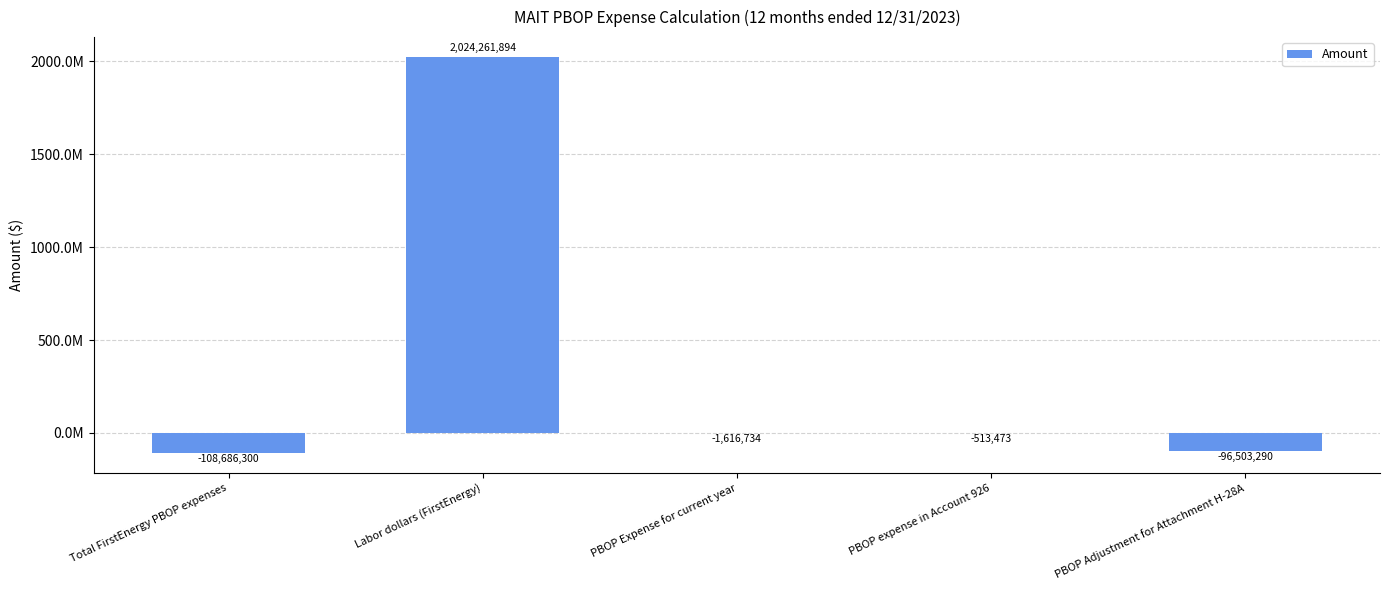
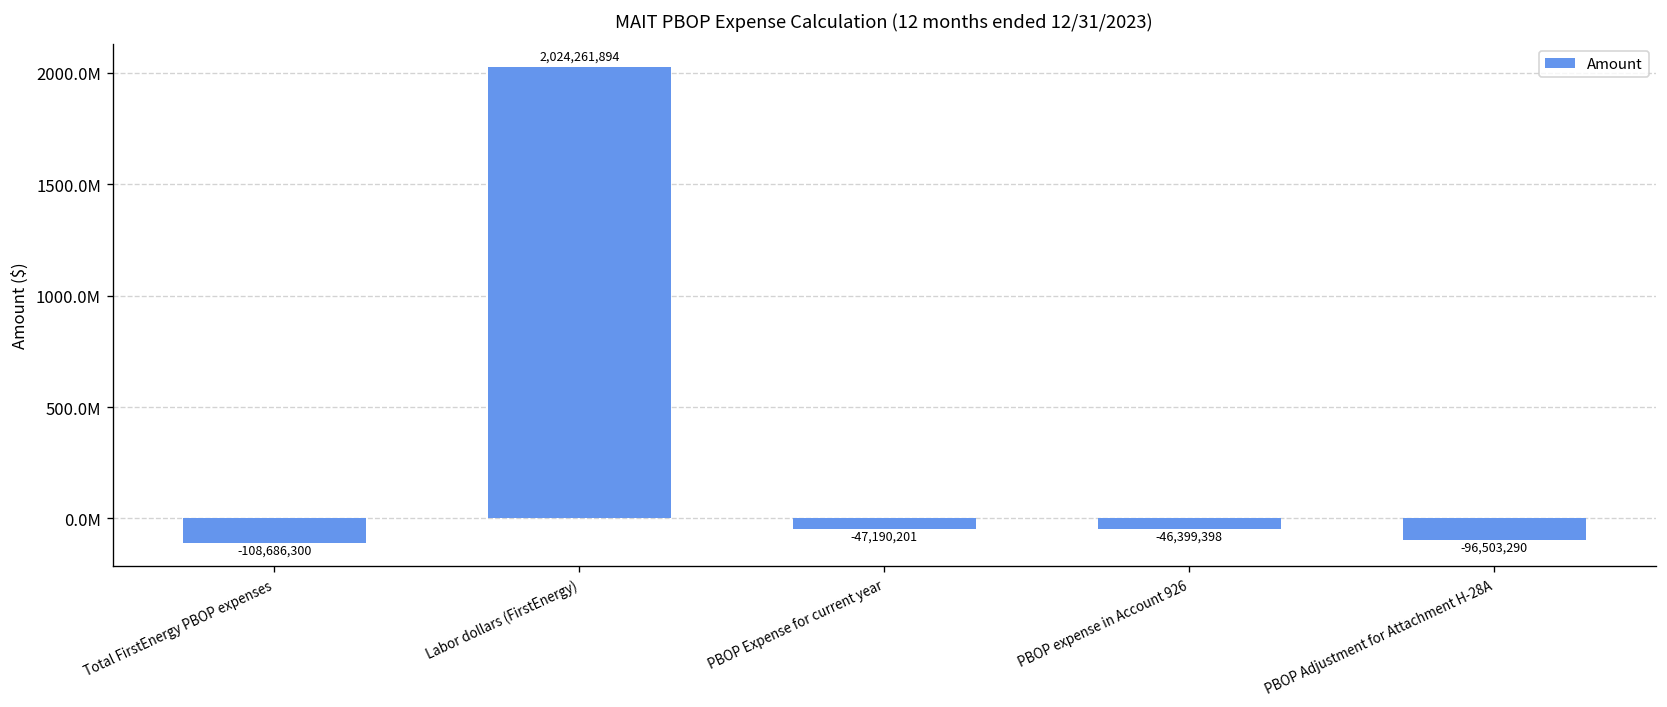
PBOP Expense for current year: -1,616,734 -> -47,190,201
PBOP expense in Account 926: -513,473 -> -46,399,398
